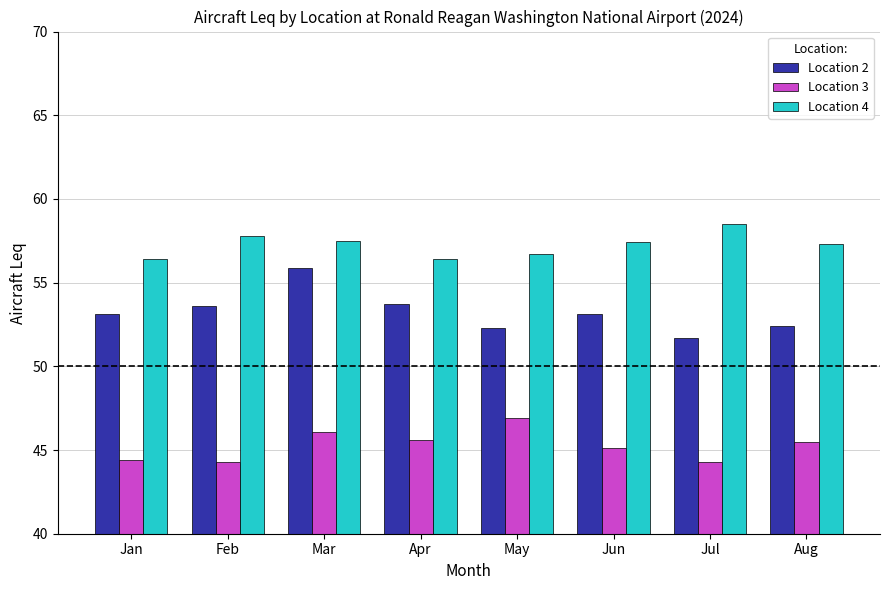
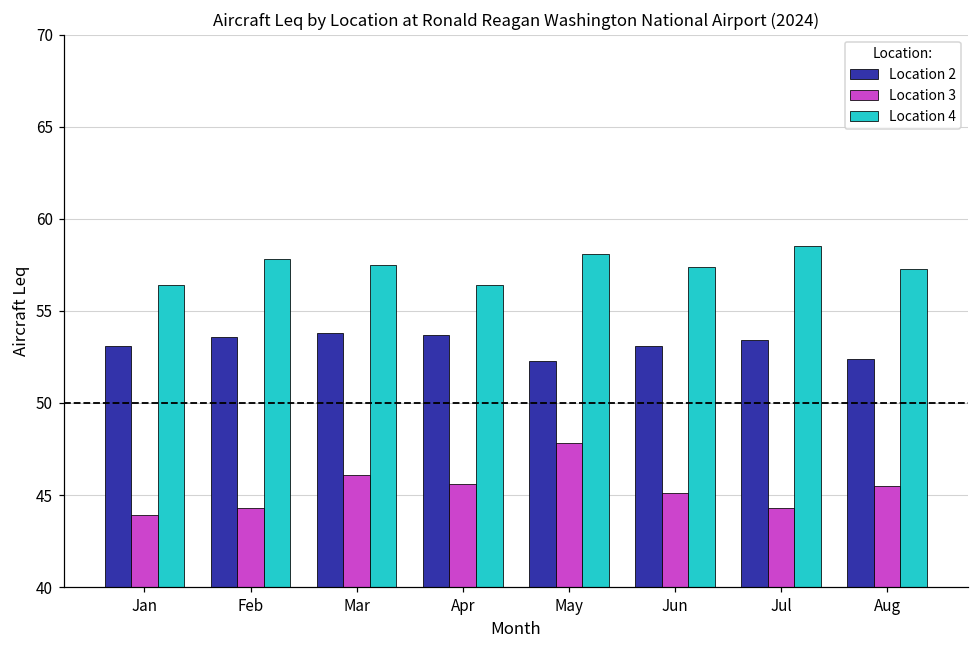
Location 3, Jan: 44.4 -> 43.9
Location 2, Mar: 55.9 -> 53.8
Location 3, May: 46.9 -> 47.8
Location 4, May: 56.7 -> 58.1
Location 2, Jul: 51.7 -> 53.4
